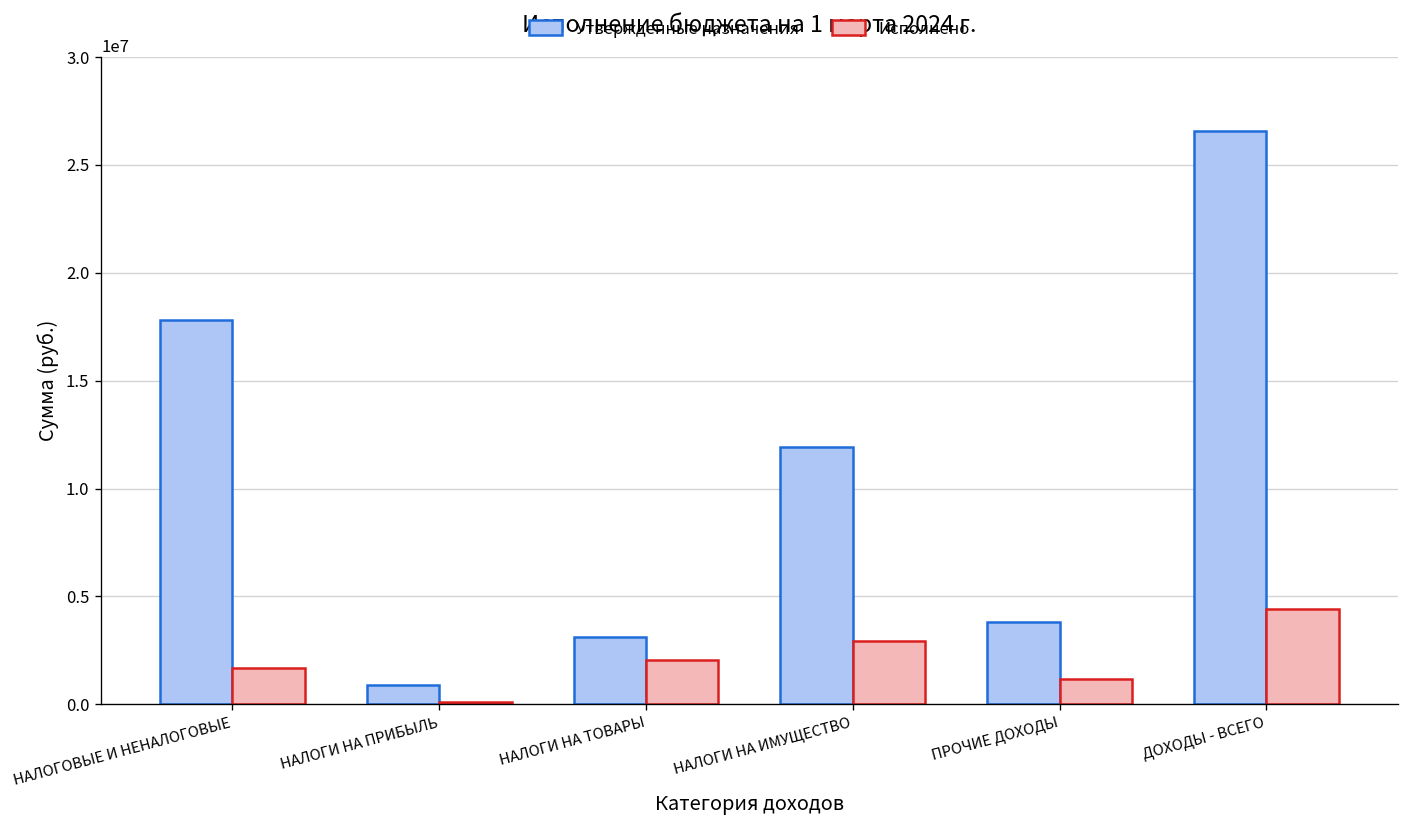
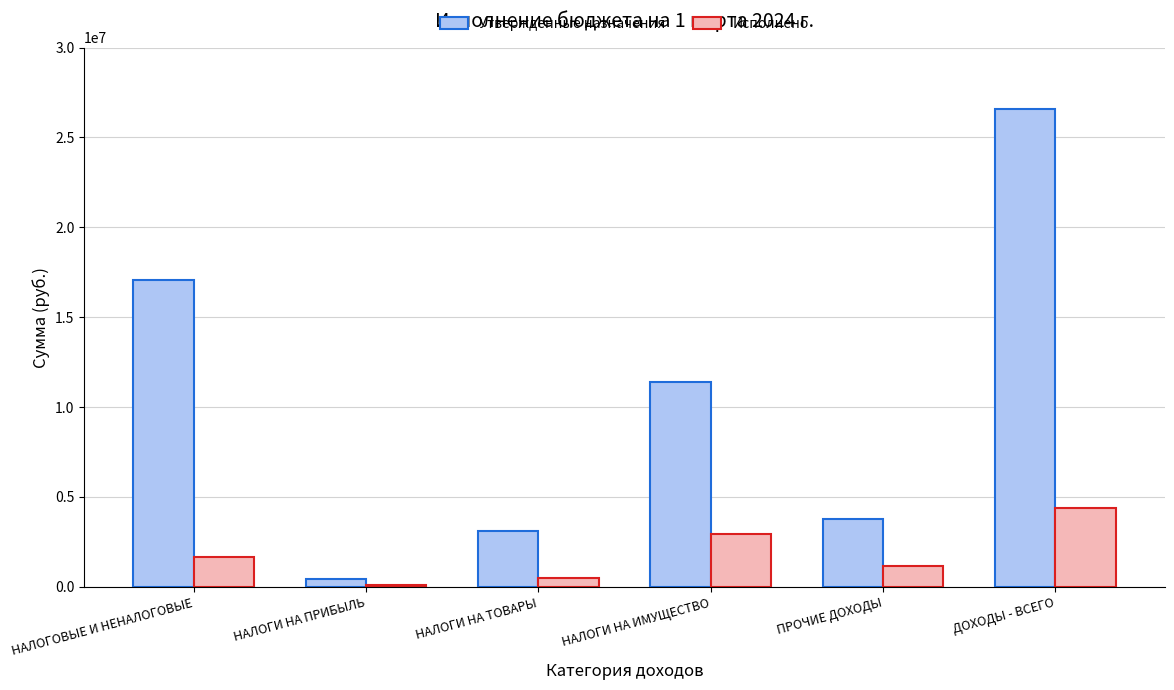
Утвержденные назначения, НАЛОГОВЫЕ И НЕНАЛОГОВЫЕ: 17800000 -> 17100000
Утвержденные назначения, НАЛОГИ НА ПРИБЫЛЬ: 900000 -> 400000
Исполнено, НАЛОГИ НА ТОВАРЫ: 2000000 -> 500000
Утвержденные назначения, НАЛОГИ НА ИМУЩЕСТВО: 11900000 -> 11400000
